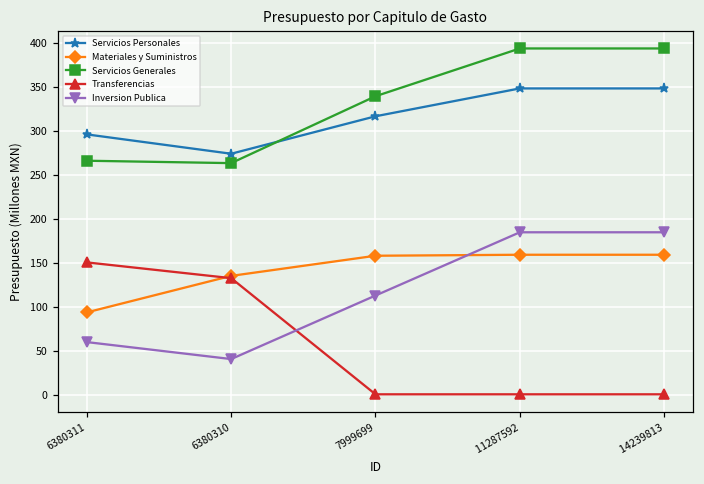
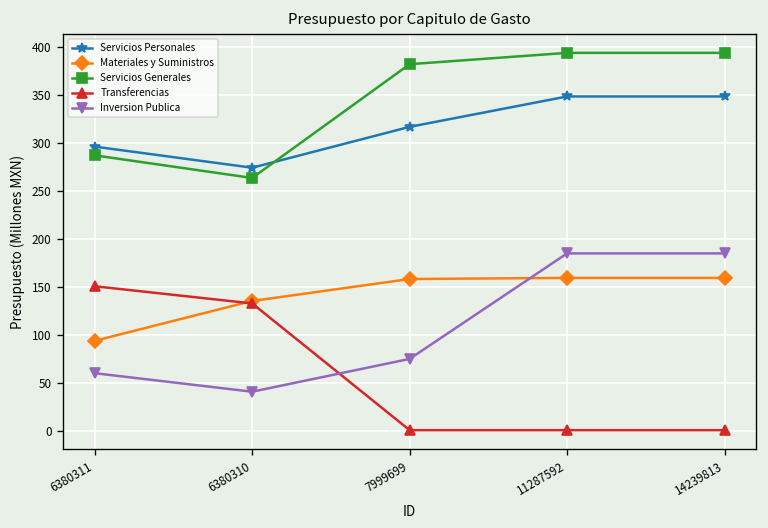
Servicios Generales, 6380311: 270 -> 290
Servicios Generales, 7999699: 340 -> 380
Inversion Publica, 7999699: 110 -> 70
